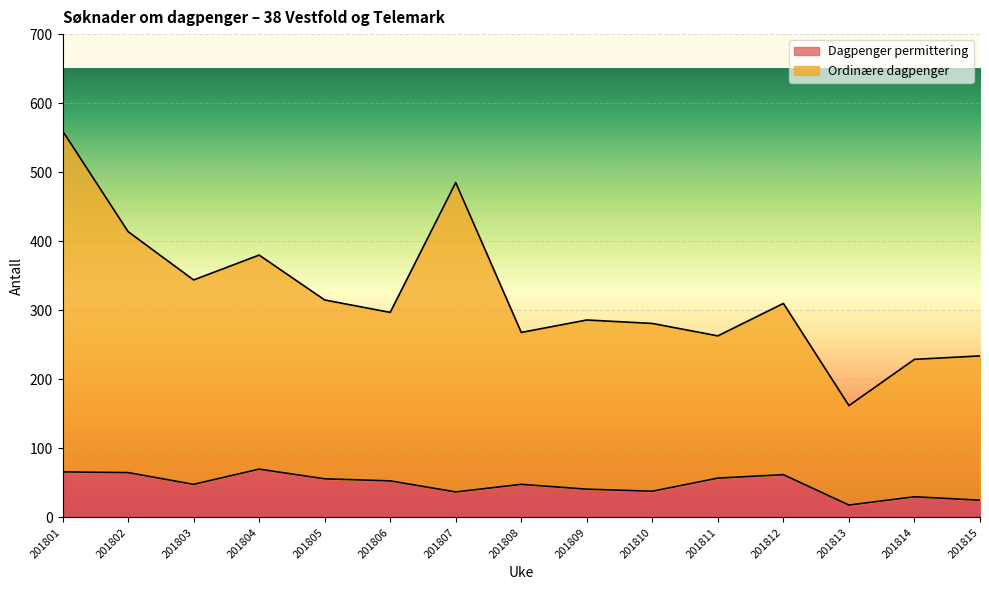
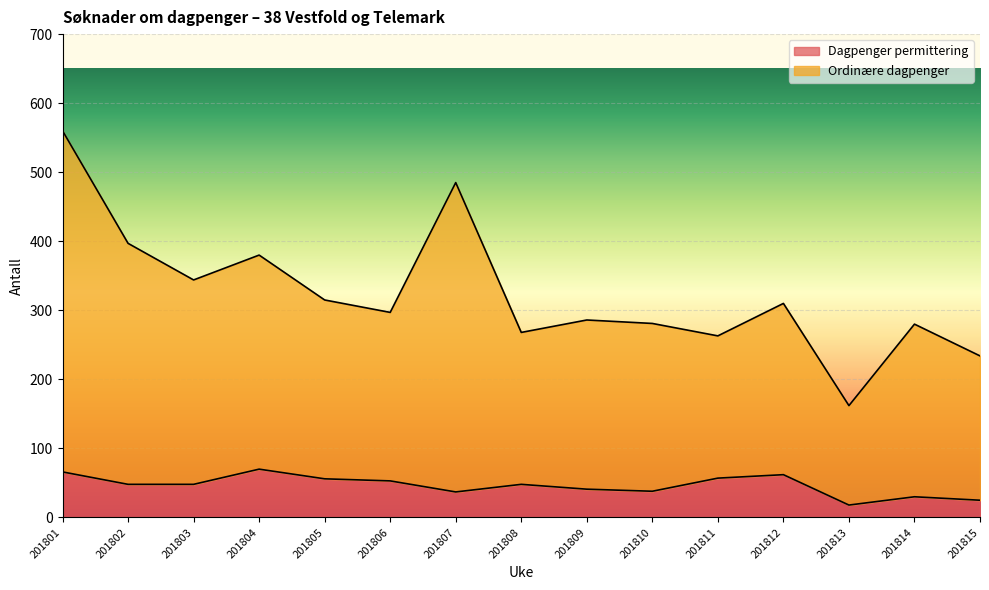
Dagpenger permittering, 201802: 70 -> 50
Ordinære dagpenger, 201814: 200 -> 250
